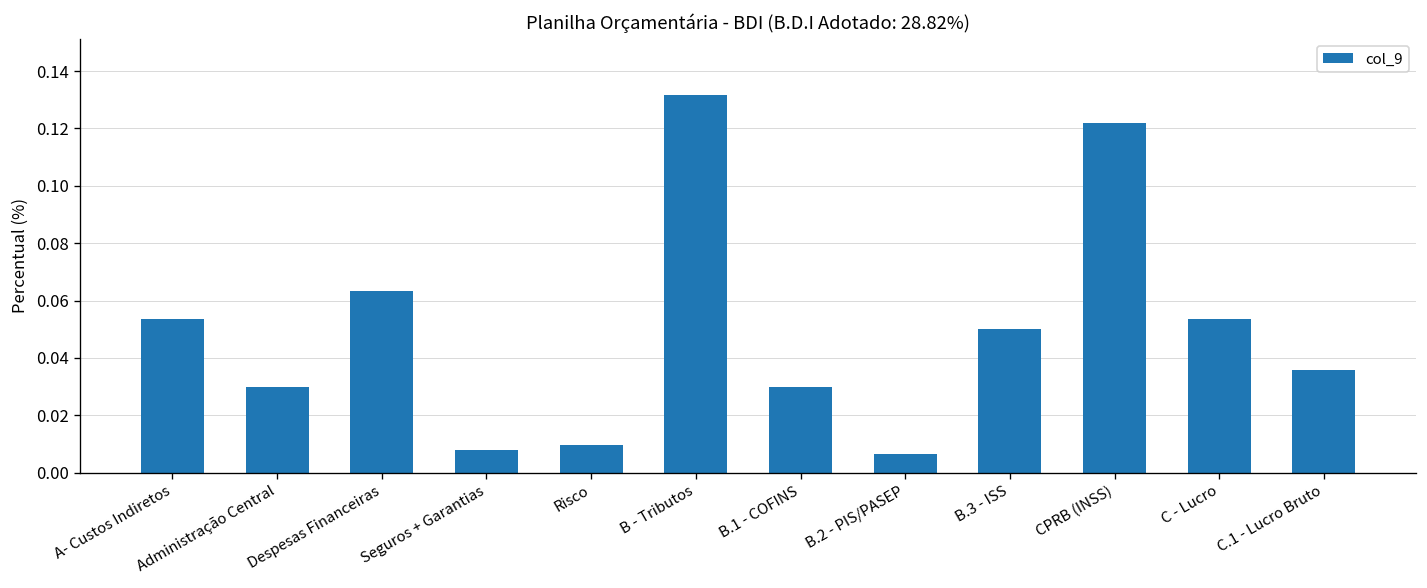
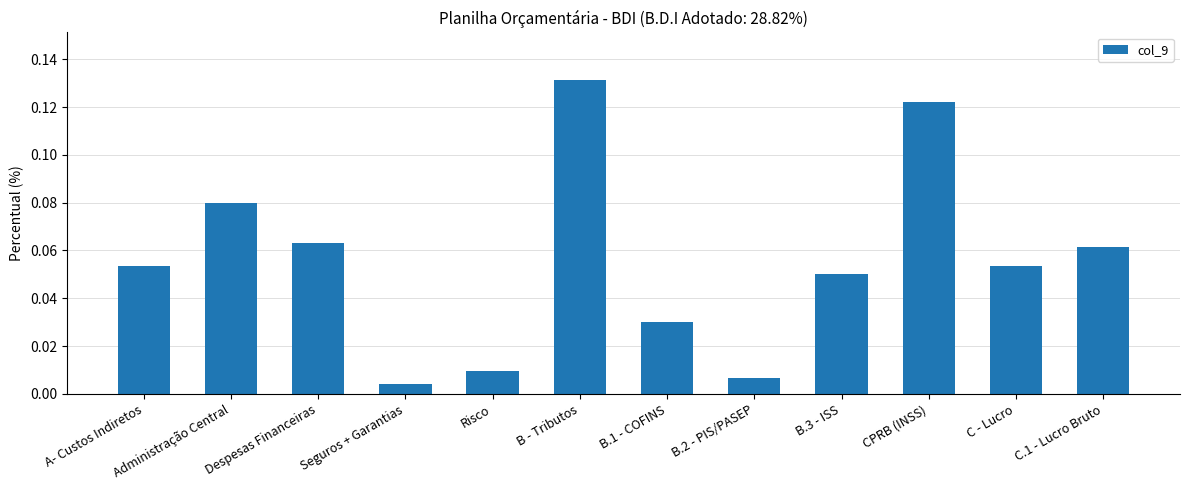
Administração Central: 0.03 -> 0.08
Seguros + Garantias: 0.008 -> 0.004
C.1 - Lucro Bruto: 0.036 -> 0.062
